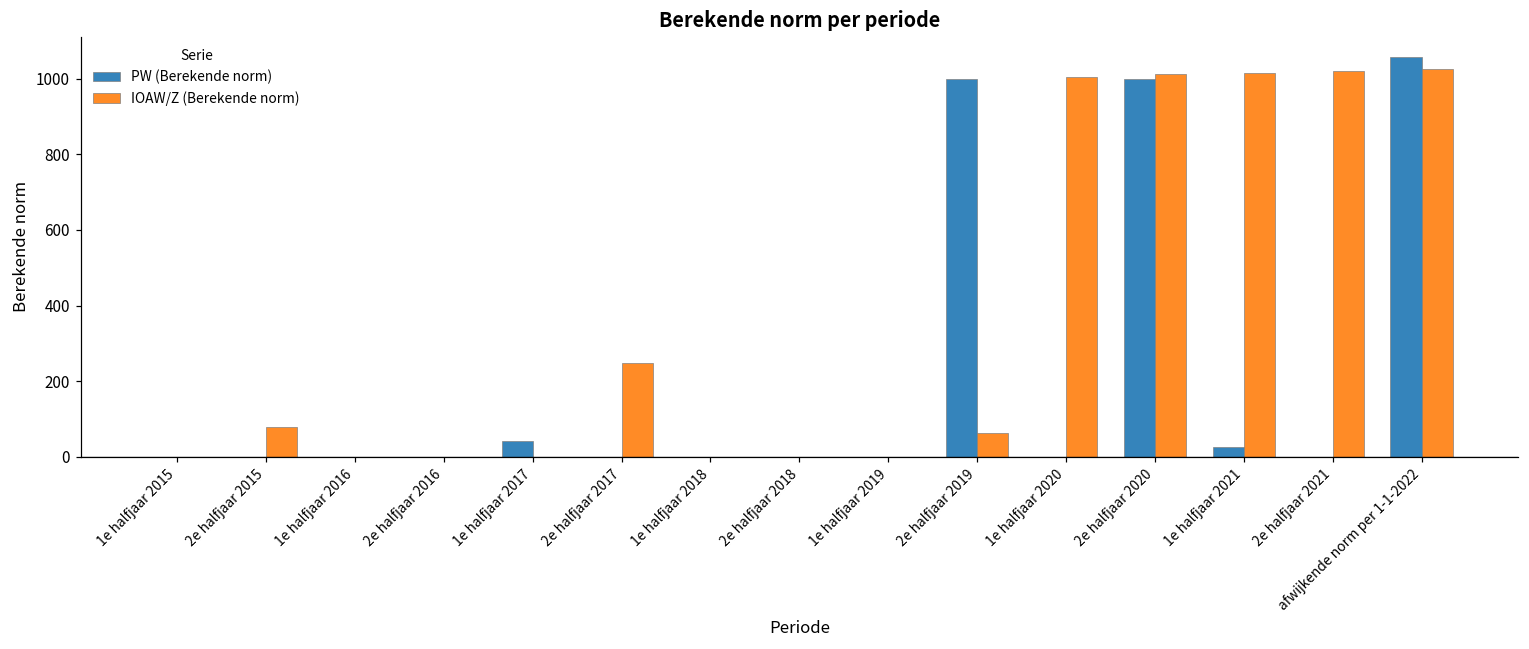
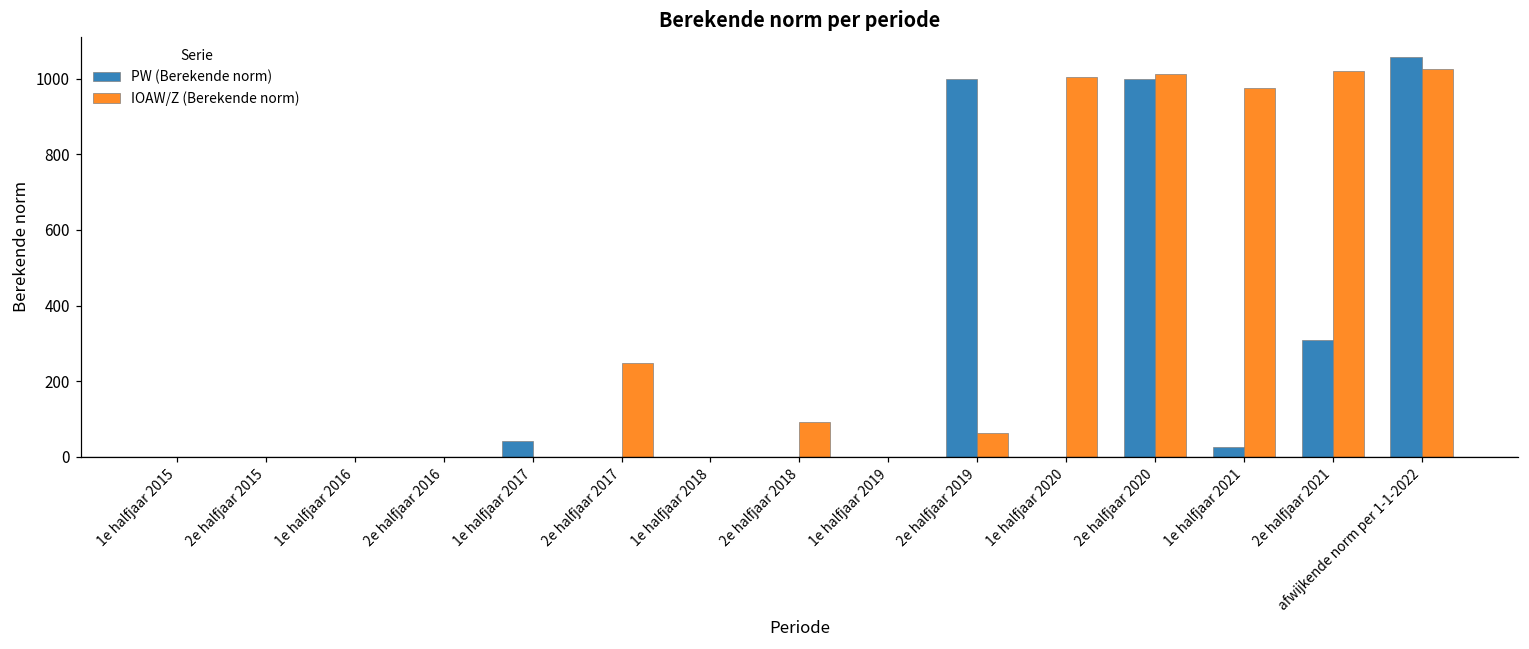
IOAW/Z (Berekende norm), 2e halfjaar 2015: 80 -> 0
IOAW/Z (Berekende norm), 2e halfjaar 2018: 0 -> 90
IOAW/Z (Berekende norm), 1e halfjaar 2021: 1020 -> 980
PW (Berekende norm), 2e halfjaar 2021: 0 -> 310
